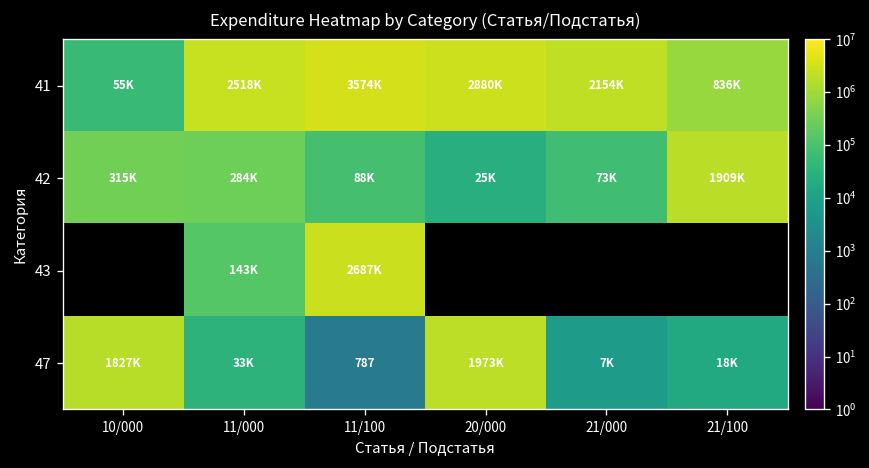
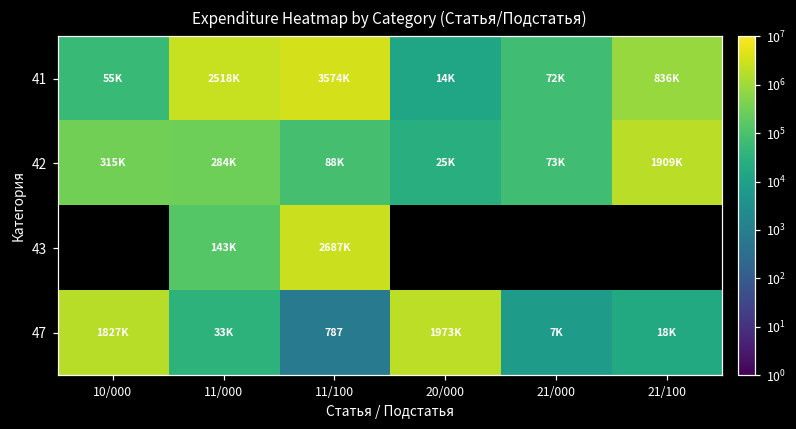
41, 20/000: 2880K -> 14K
41, 21/000: 2154K -> 72K
